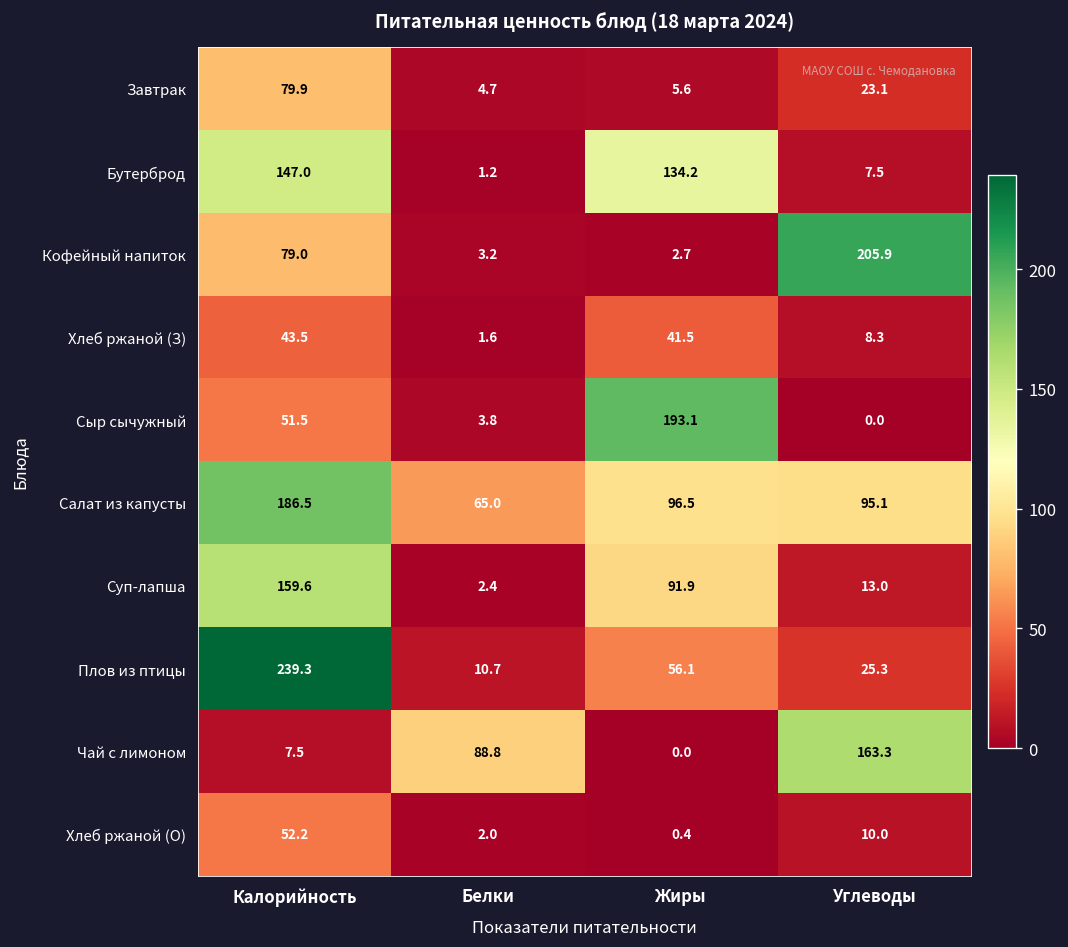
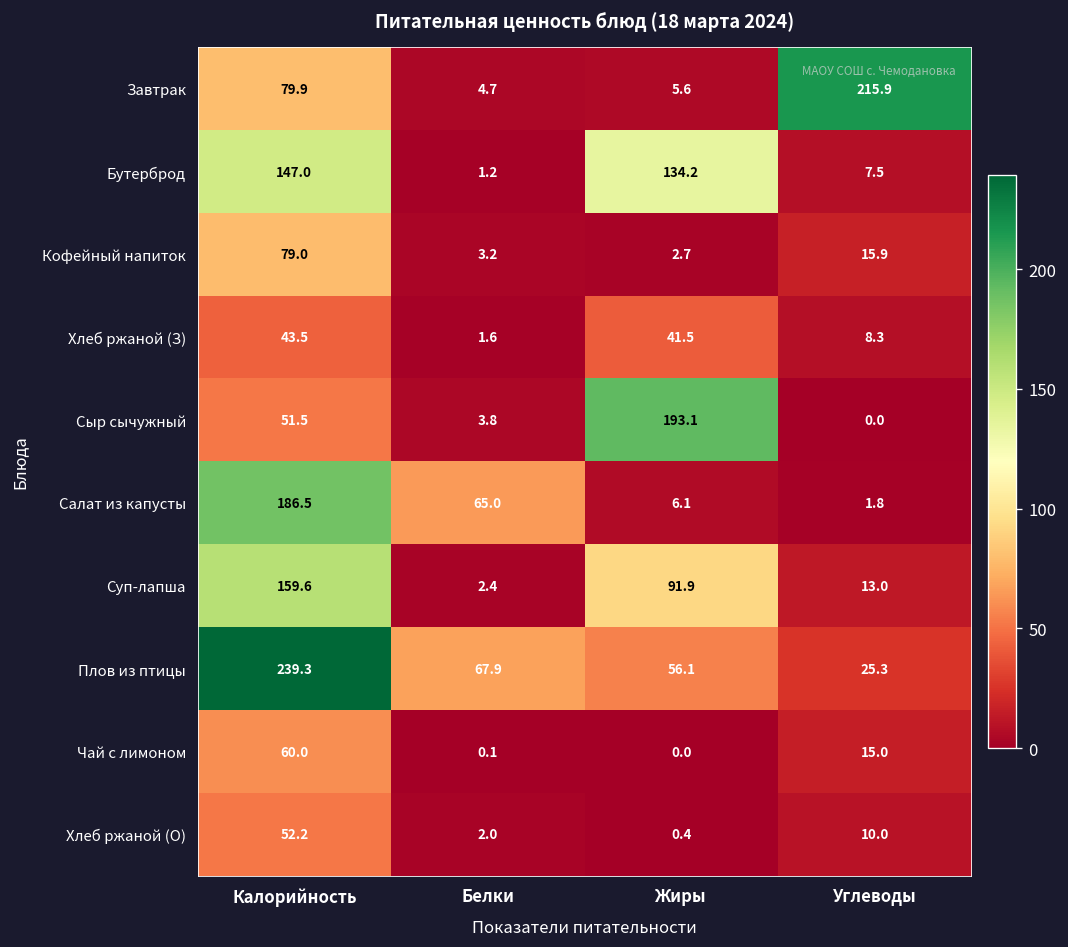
Завтрак, Углеводы: 23.1 -> 215.9
Кофейный напиток, Углеводы: 205.9 -> 15.9
Салат из капусты, Жиры: 96.5 -> 6.1
Салат из капусты, Углеводы: 95.1 -> 1.8
Плов из птицы, Белки: 10.7 -> 67.9
Чай с лимоном, Калорийность: 7.5 -> 60.0
Чай с лимоном, Белки: 88.8 -> 0.1
Чай с лимоном, Углеводы: 163.3 -> 15.0
